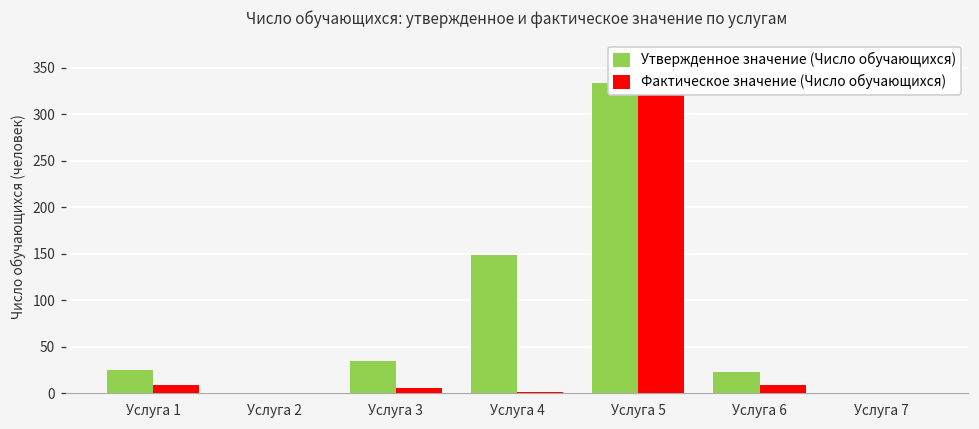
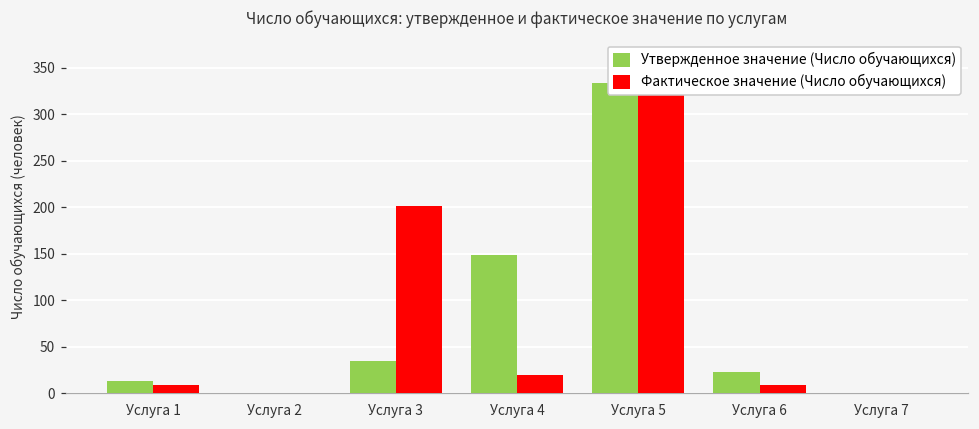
Утвержденное значение (Число обучающихся), Услуга 1: 30 -> 10
Фактическое значение (Число обучающихся), Услуга 3: 10 -> 200
Фактическое значение (Число обучающихся), Услуга 4: 0 -> 20
